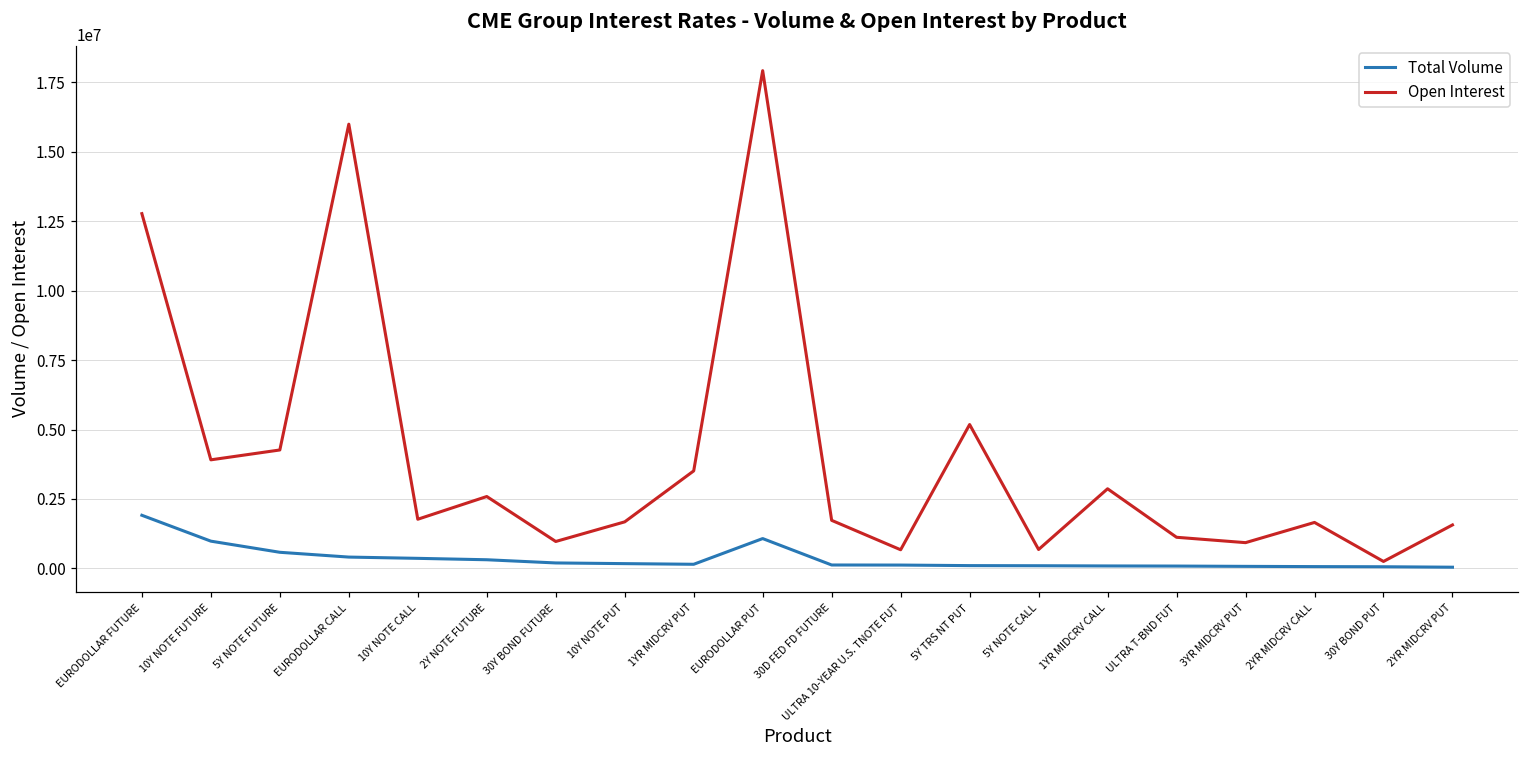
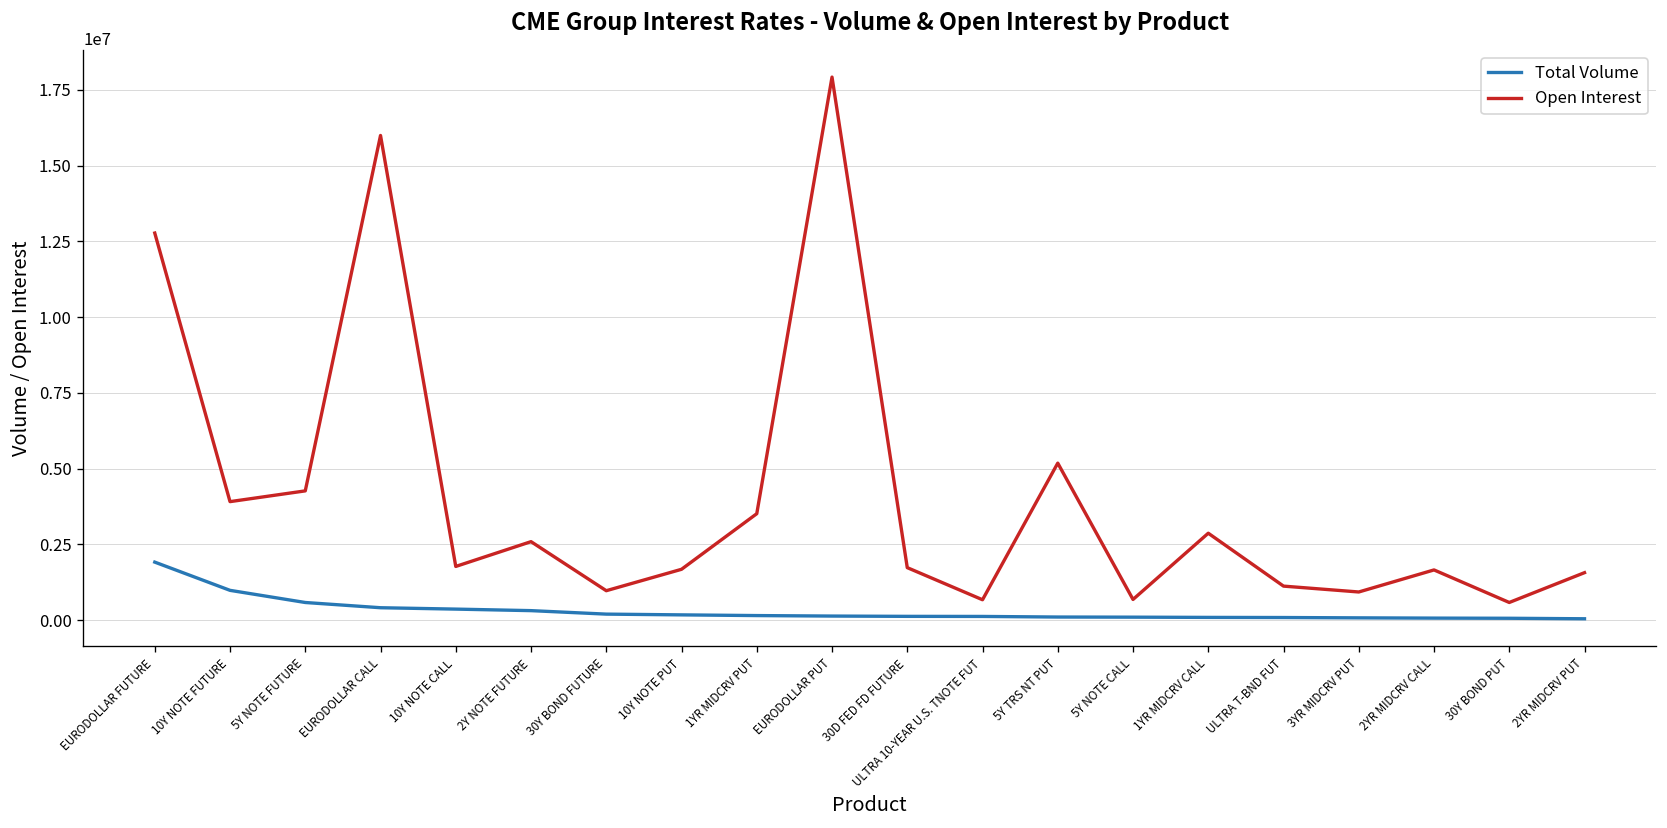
Total Volume, EURODOLLAR PUT: 1100000 -> 100000
Open Interest, 30Y BOND PUT: 200000 -> 600000
